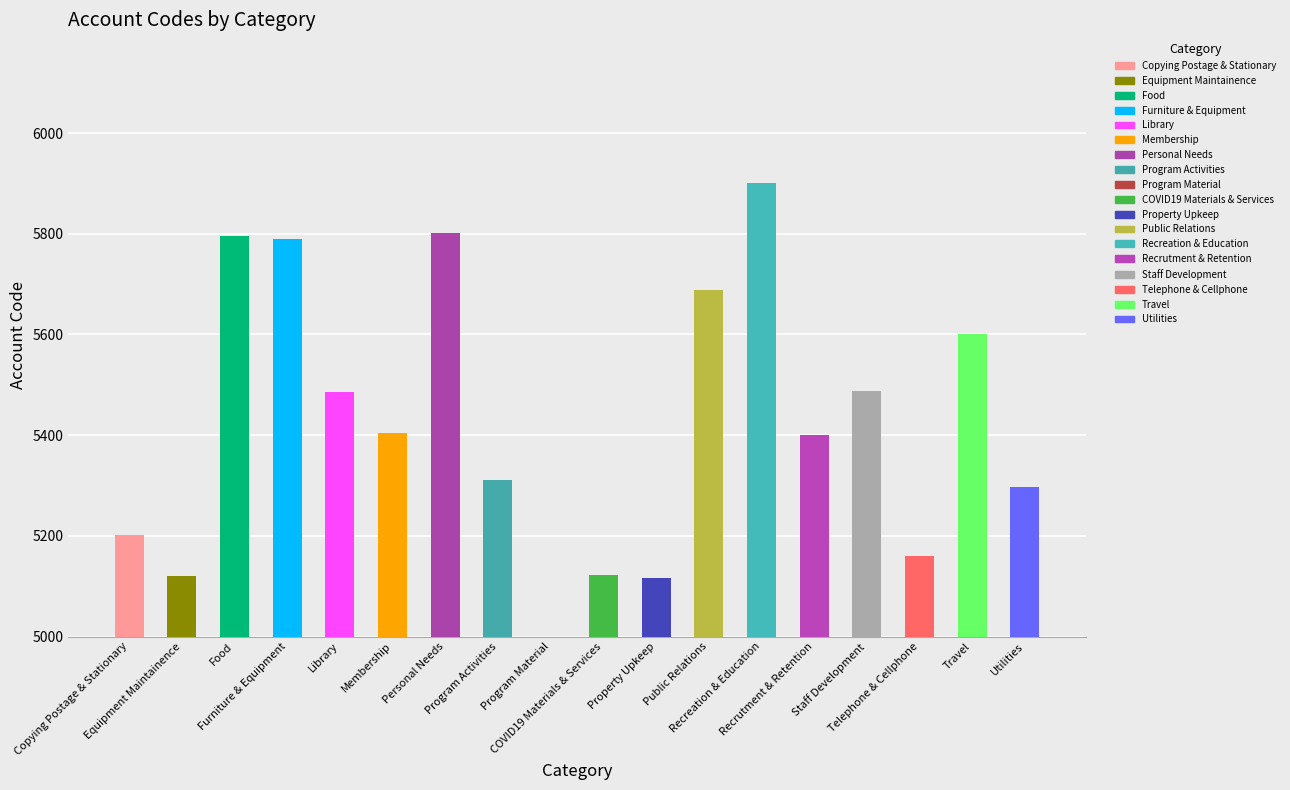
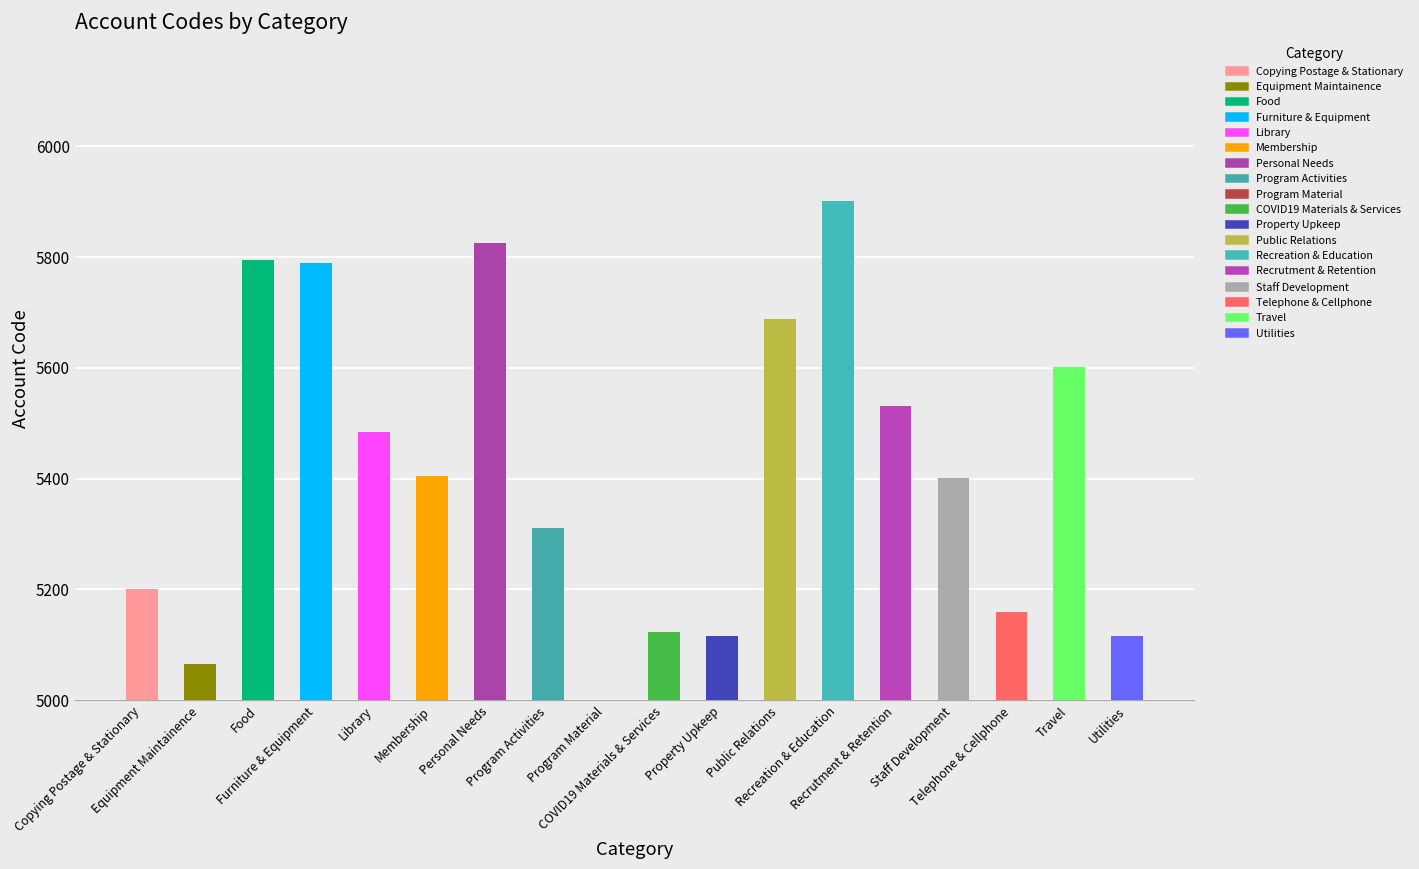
Equipment Maintainence: 5120 -> 5070
Personal Needs: 5800 -> 5830
Recrutment & Retention: 5400 -> 5530
Staff Development: 5490 -> 5400
Utilities: 5300 -> 5120
